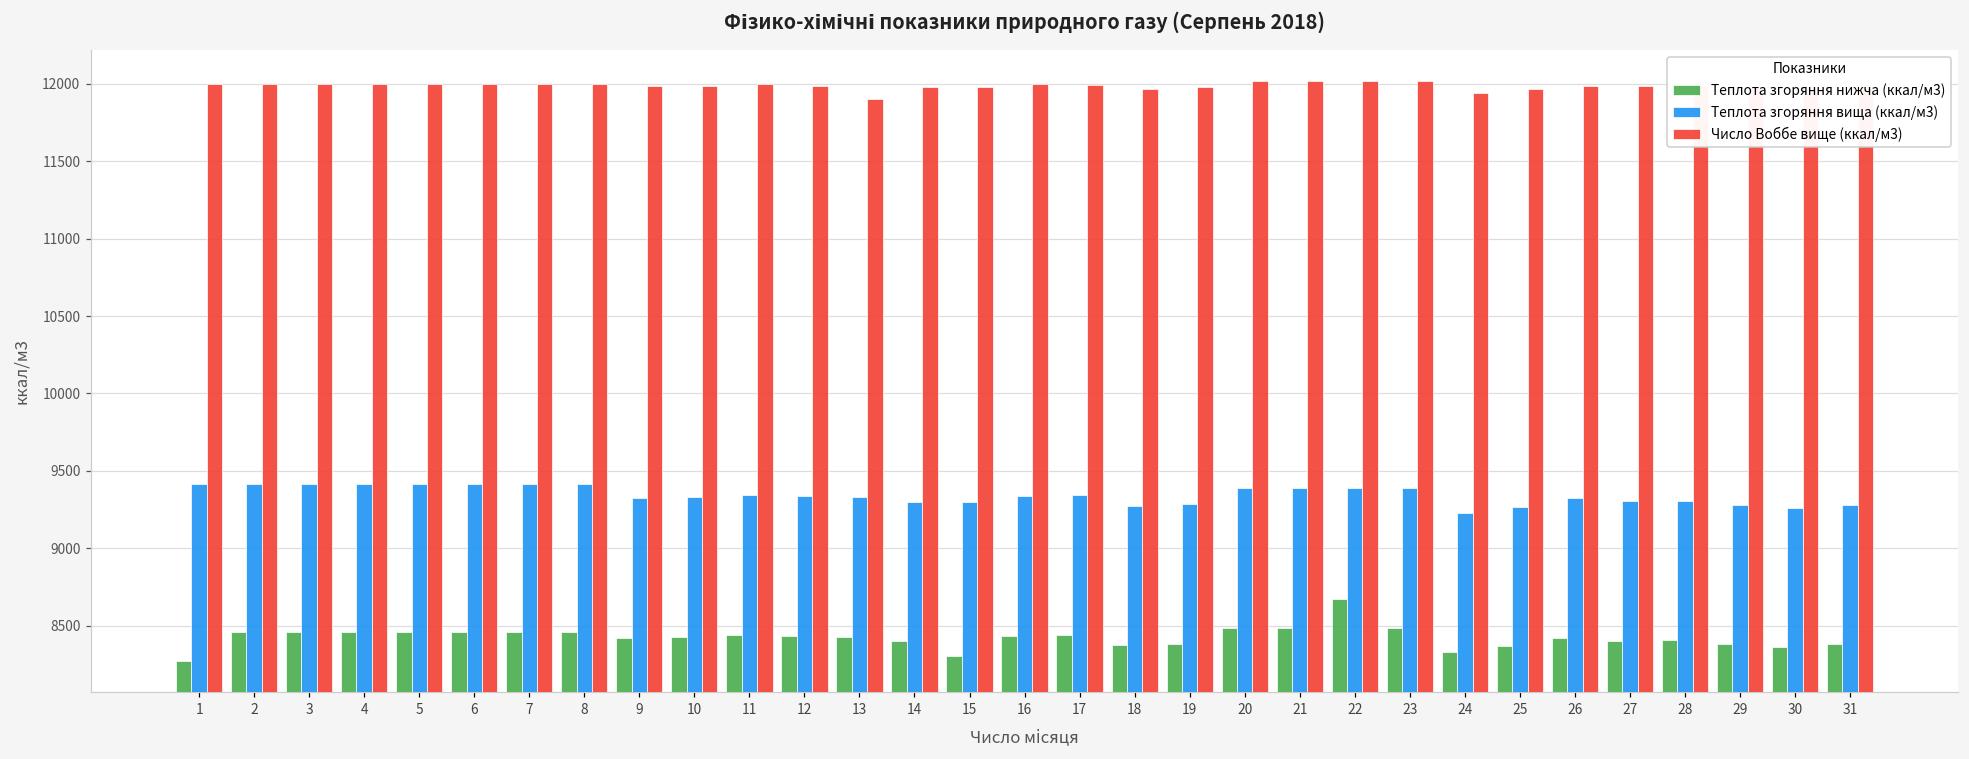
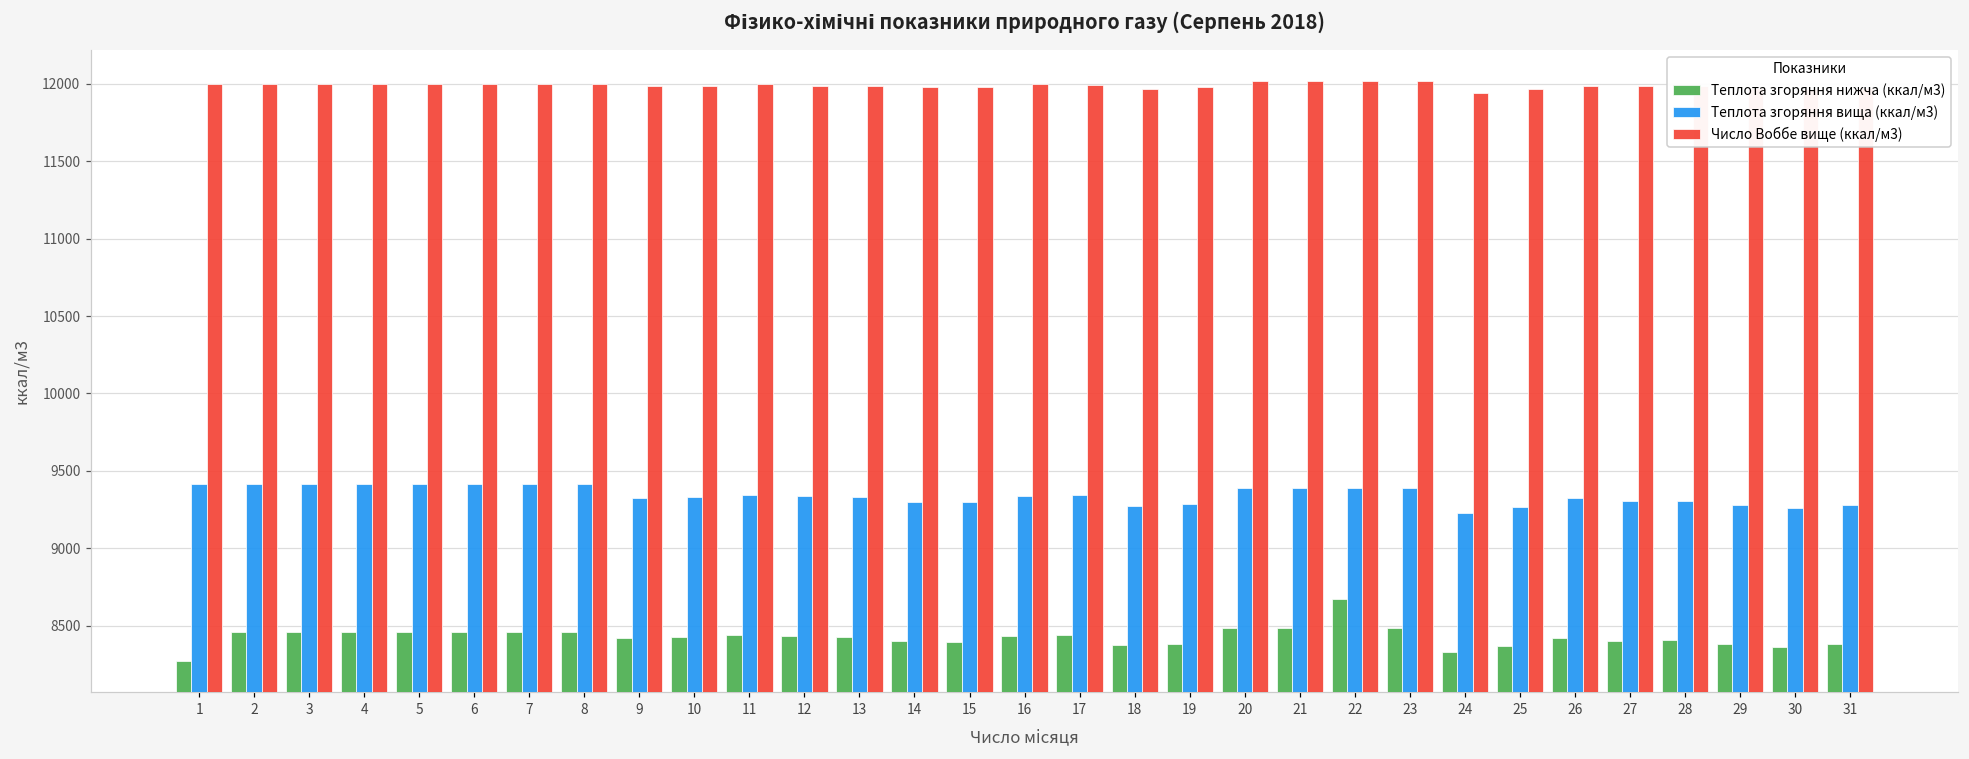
Число Воббе вище (ккал/м3), 13: 11900 -> 11990
Теплота згоряння нижча (ккал/м3), 15: 8310 -> 8400
